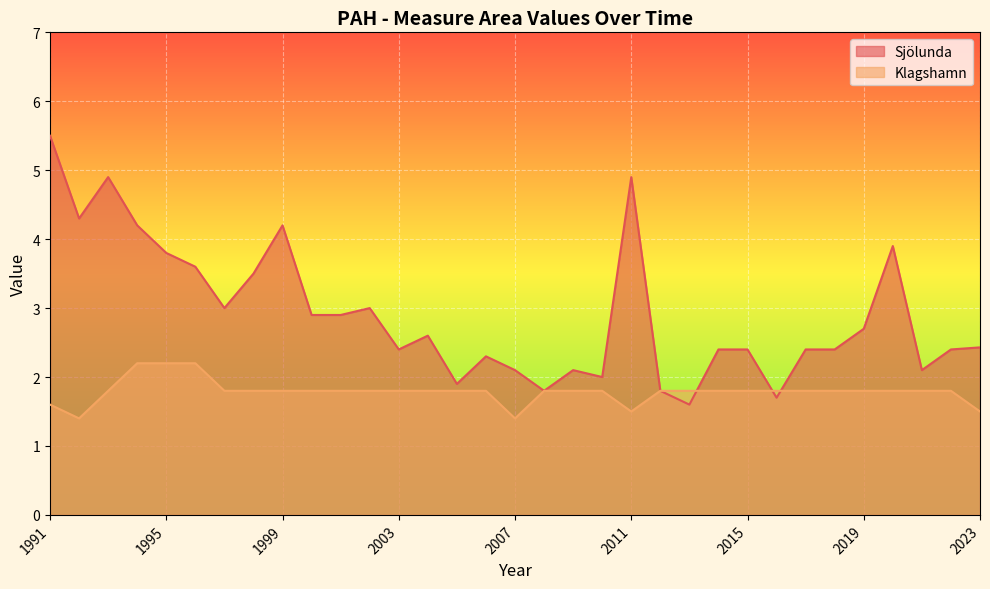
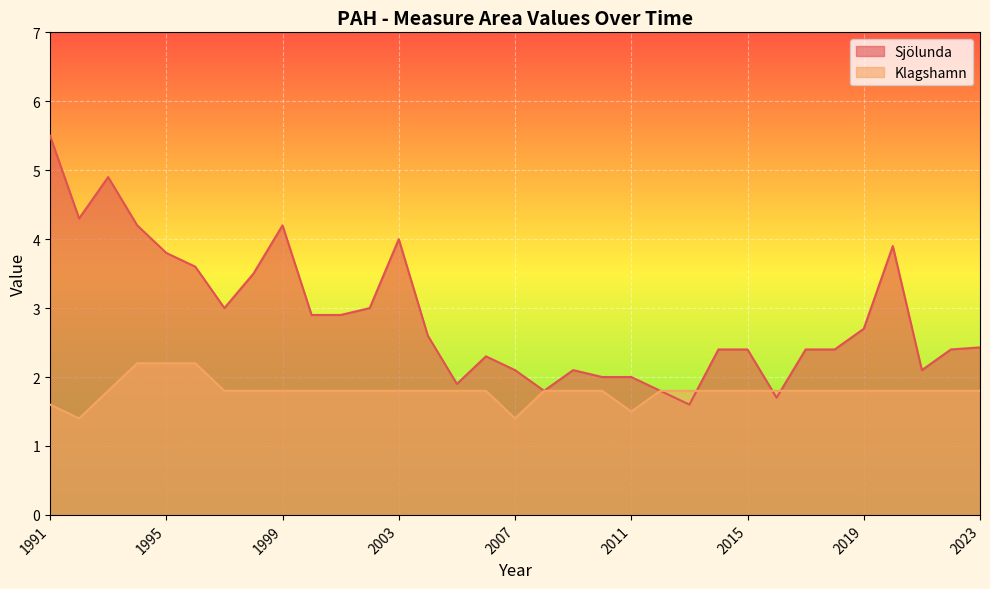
Sjölunda, 2003: 2.4 -> 4.0
Sjölunda, 2011: 4.9 -> 2.0
Klagshamn, 2023: 1.5 -> 1.8
